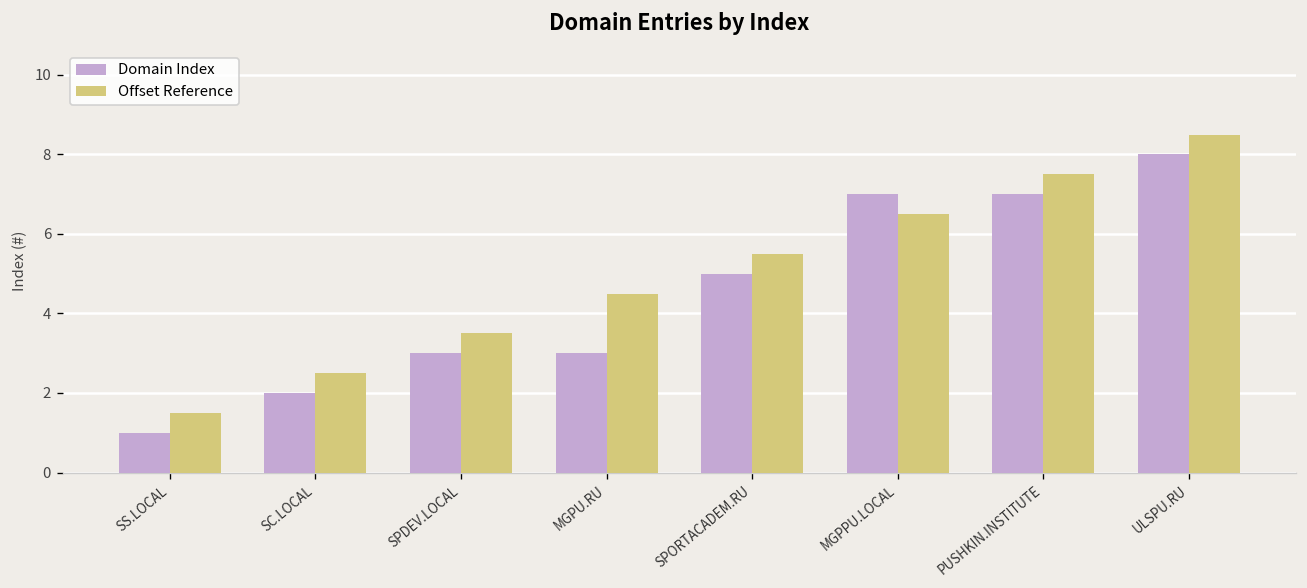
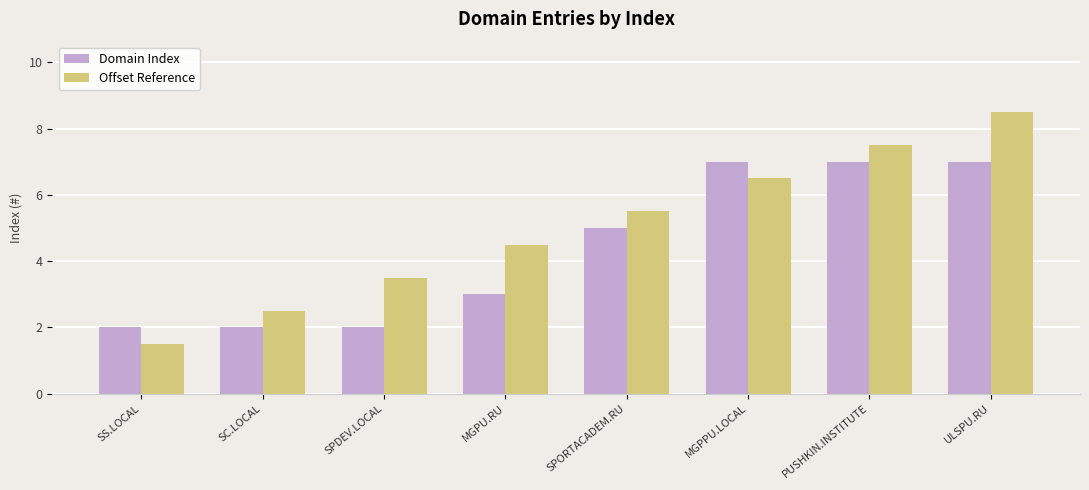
Domain Index, SS.LOCAL: 1 -> 2
Domain Index, SPDEV.LOCAL: 3 -> 2
Domain Index, ULSPU.RU: 8 -> 7
